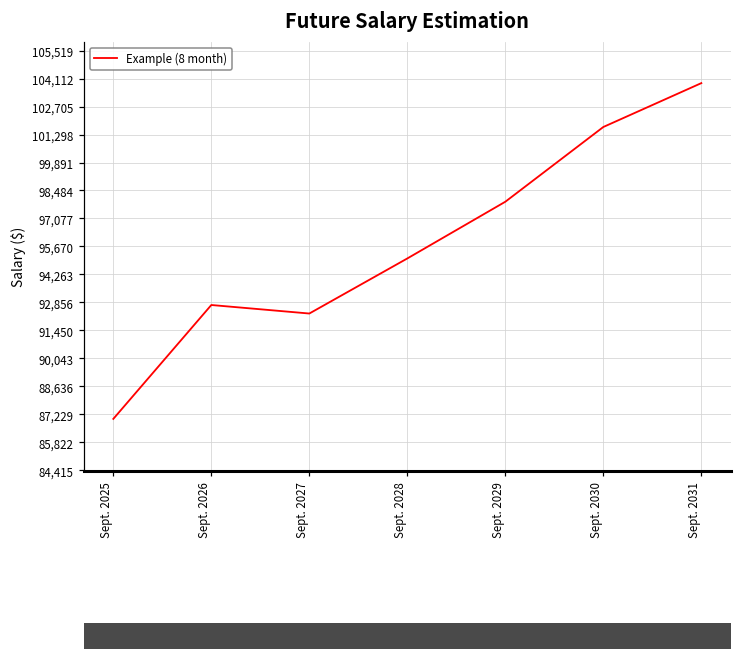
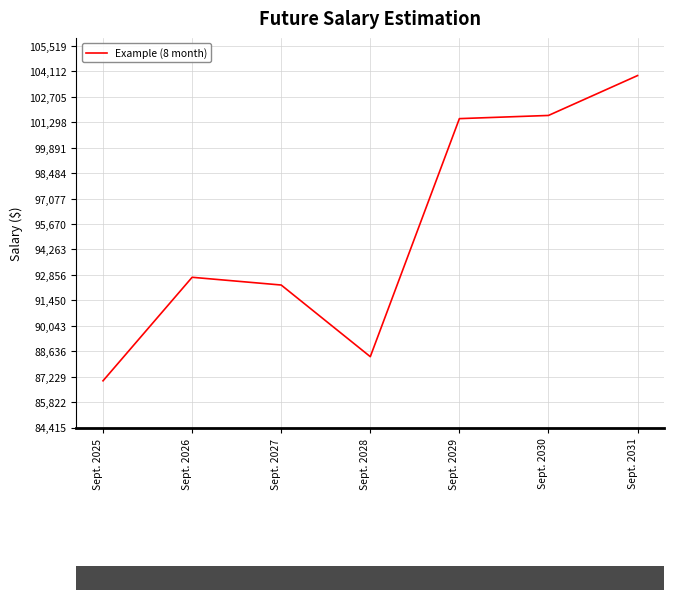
Sept. 2028: 95,100 -> 88,300
Sept. 2029: 97,900 -> 101,500
